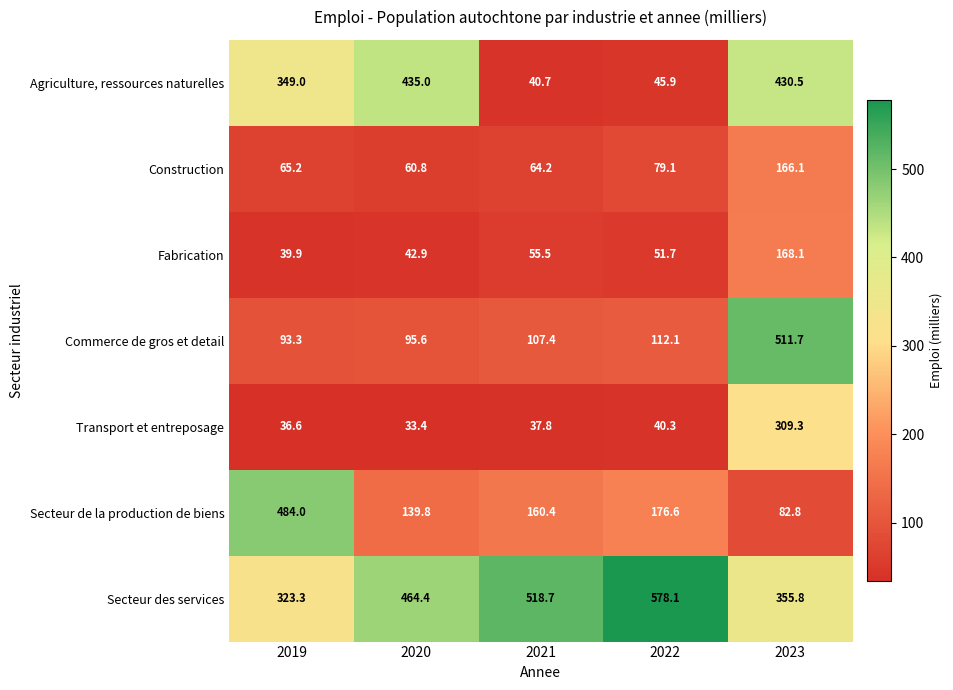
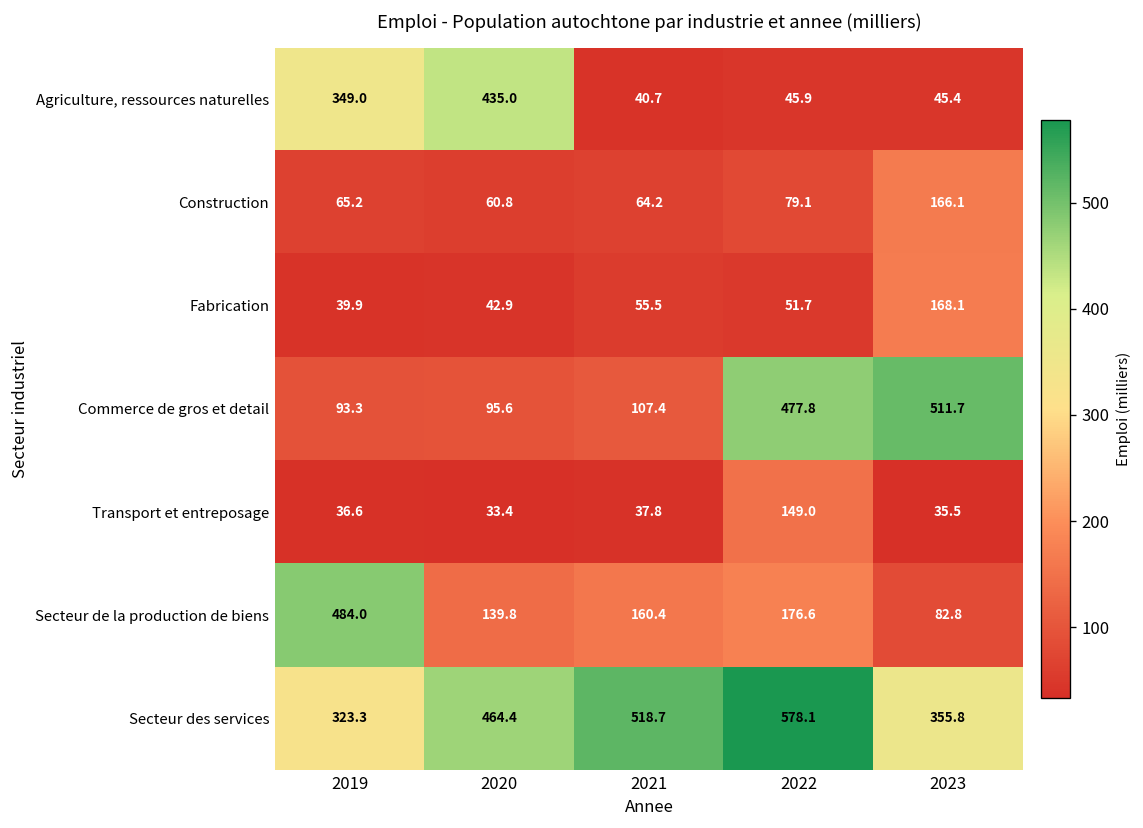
Agriculture, ressources naturelles, 2023: 430.5 -> 45.4
Commerce de gros et detail, 2022: 112.1 -> 477.8
Transport et entreposage, 2022: 40.3 -> 149.0
Transport et entreposage, 2023: 309.3 -> 35.5
